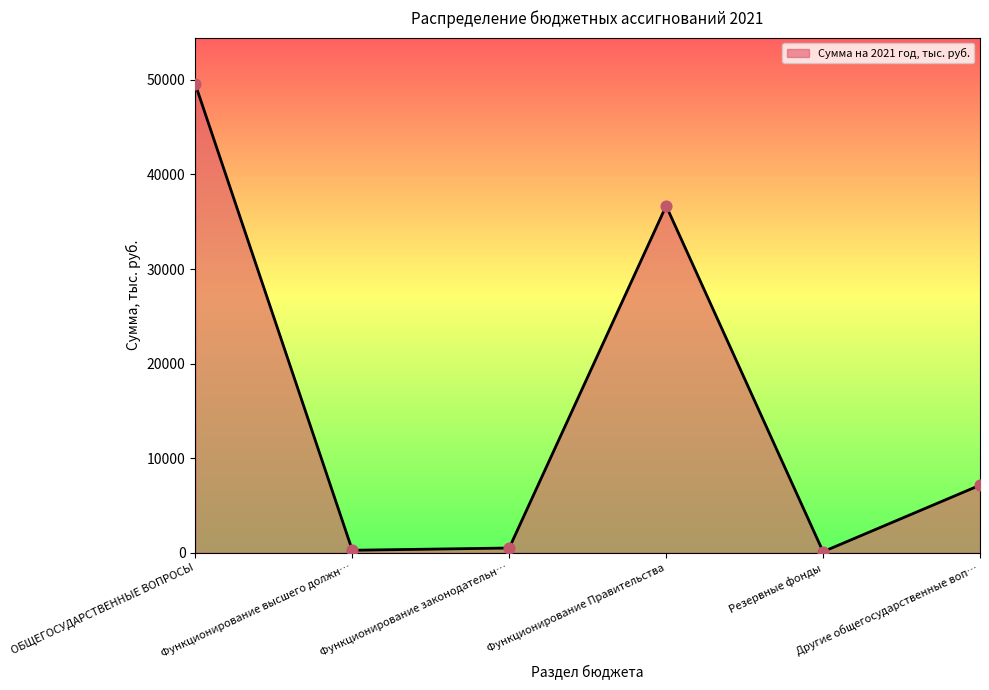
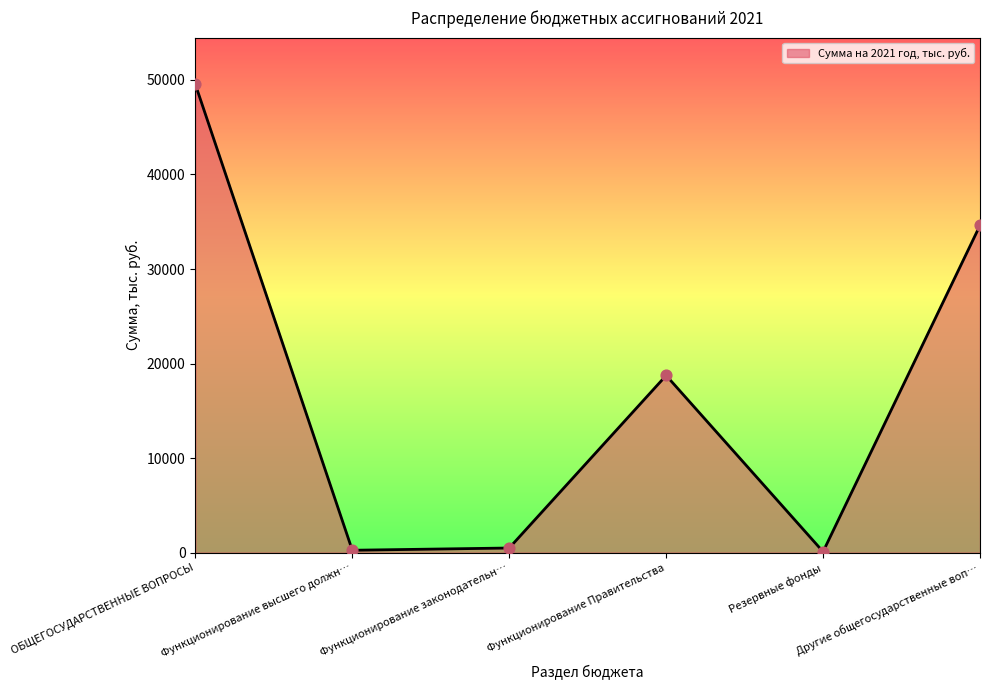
Функционирование Правительства: 37000 -> 19000
Другие общегосударственные воп…: 7000 -> 35000
